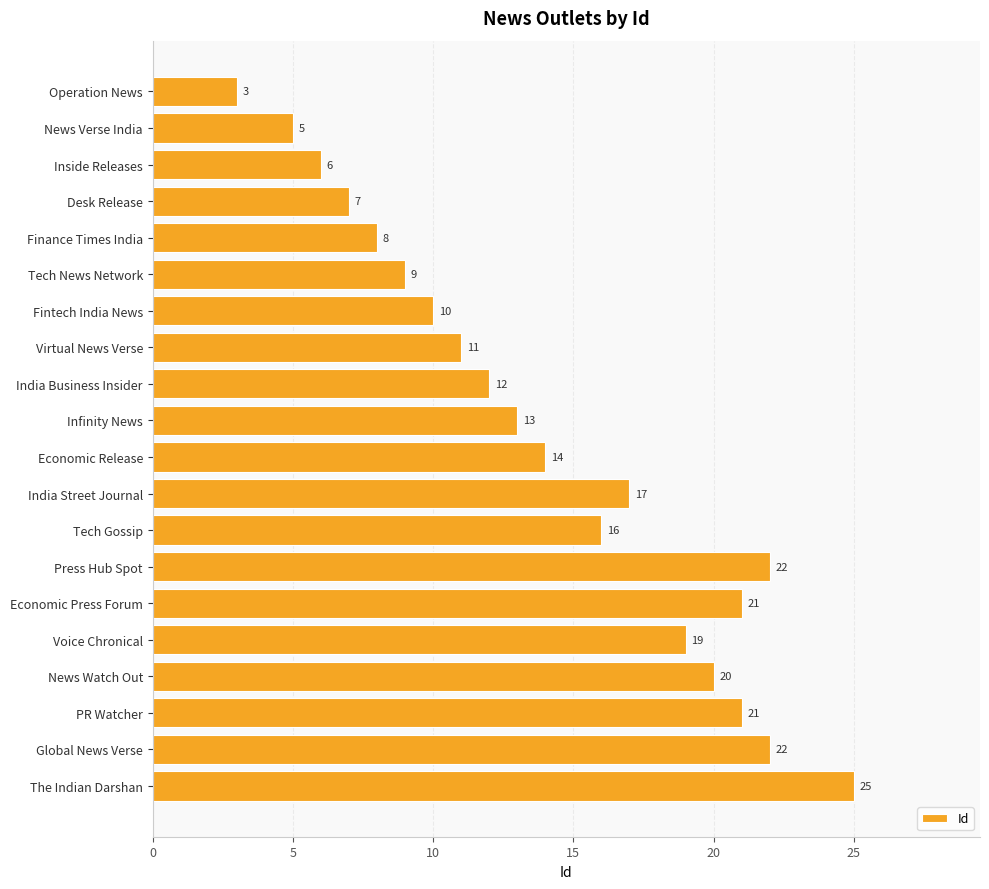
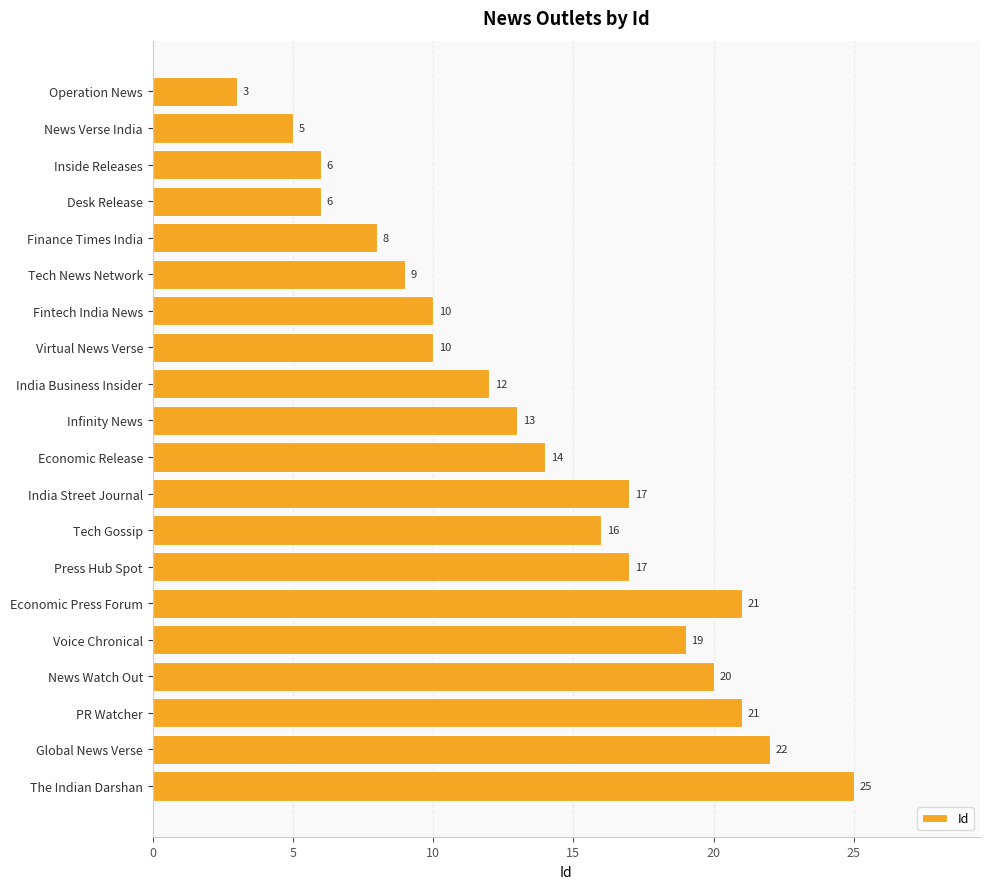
Desk Release: 7 -> 6
Virtual News Verse: 11 -> 10
Press Hub Spot: 22 -> 17
